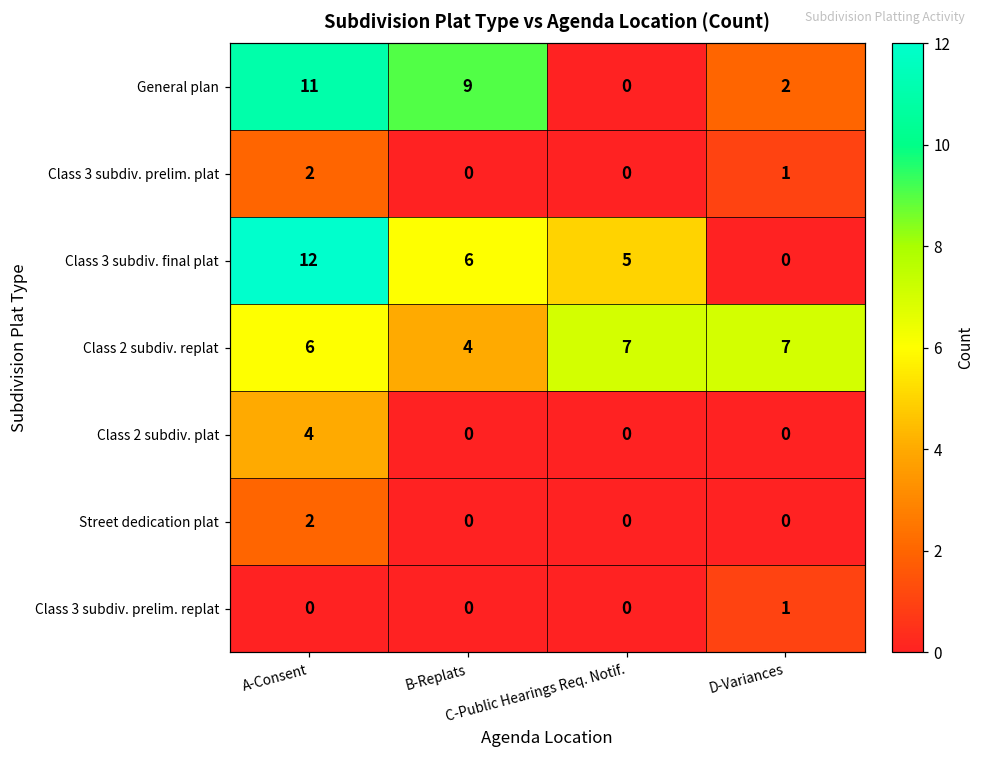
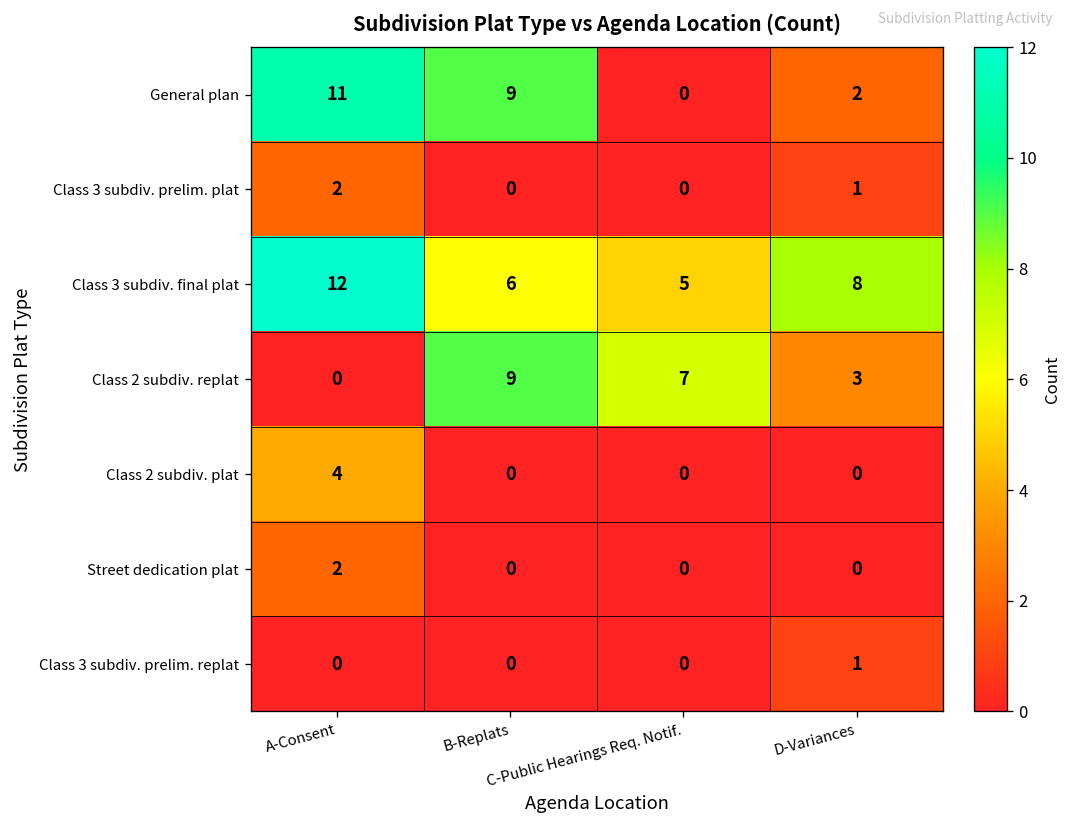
Class 3 subdiv. final plat, D-Variances: 0 -> 8
Class 2 subdiv. replat, A-Consent: 6 -> 0
Class 2 subdiv. replat, B-Replats: 4 -> 9
Class 2 subdiv. replat, D-Variances: 7 -> 3
